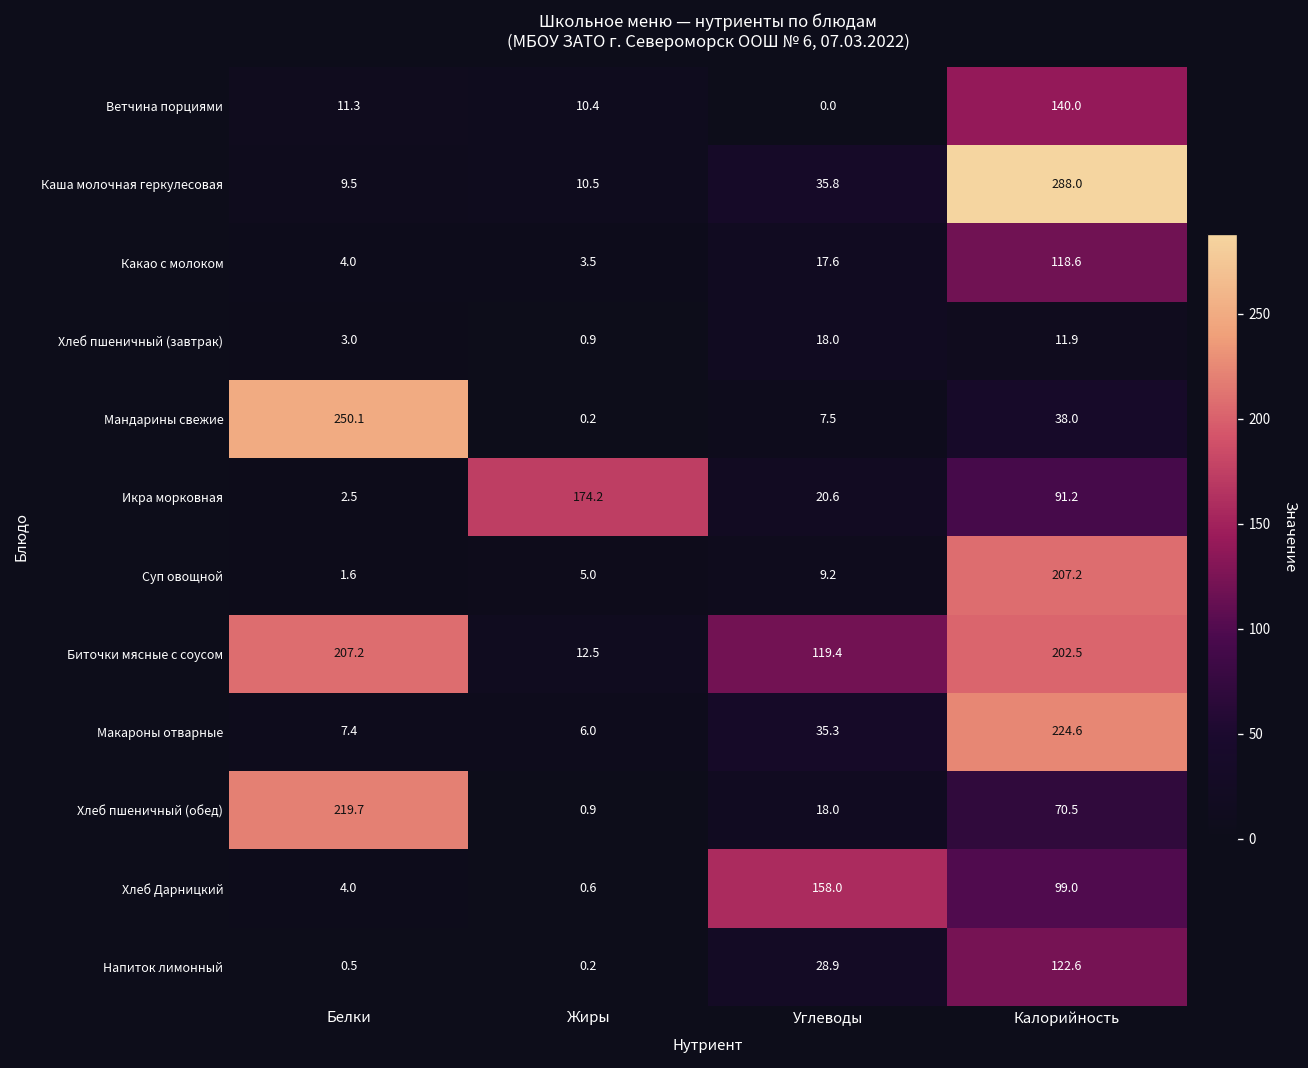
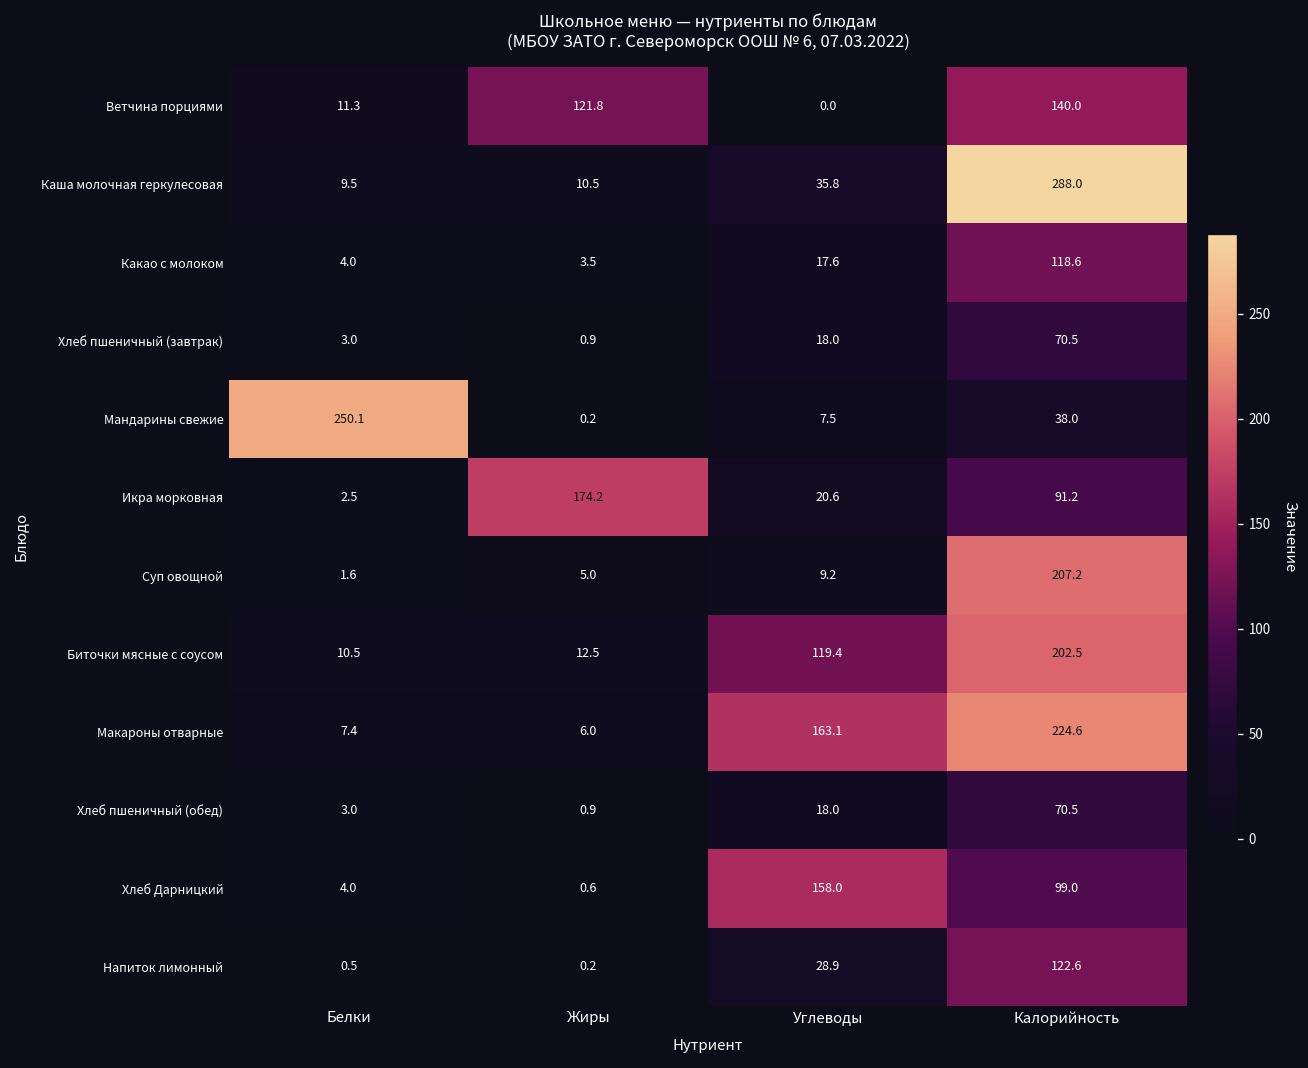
Ветчина порциями, Жиры: 10.4 -> 121.8
Хлеб пшеничный (завтрак), Калорийность: 11.9 -> 70.5
Биточки мясные с соусом, Белки: 207.2 -> 10.5
Макароны отварные, Углеводы: 35.3 -> 163.1
Хлеб пшеничный (обед), Белки: 219.7 -> 3.0
